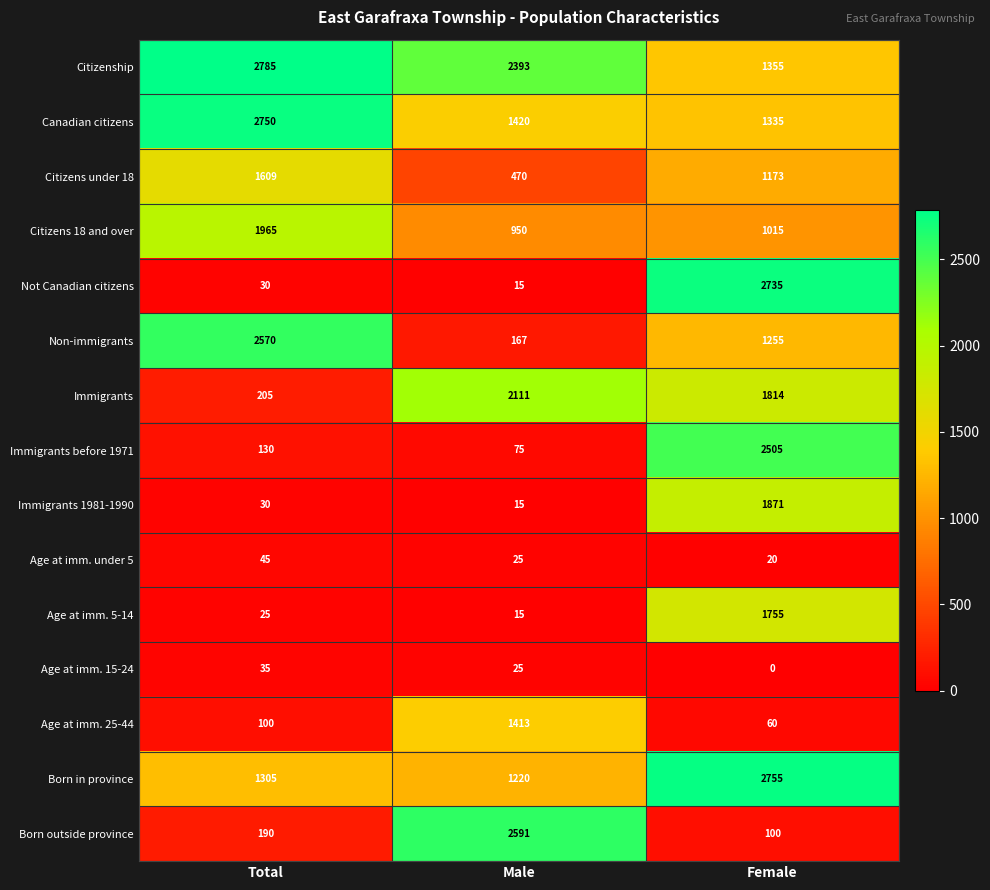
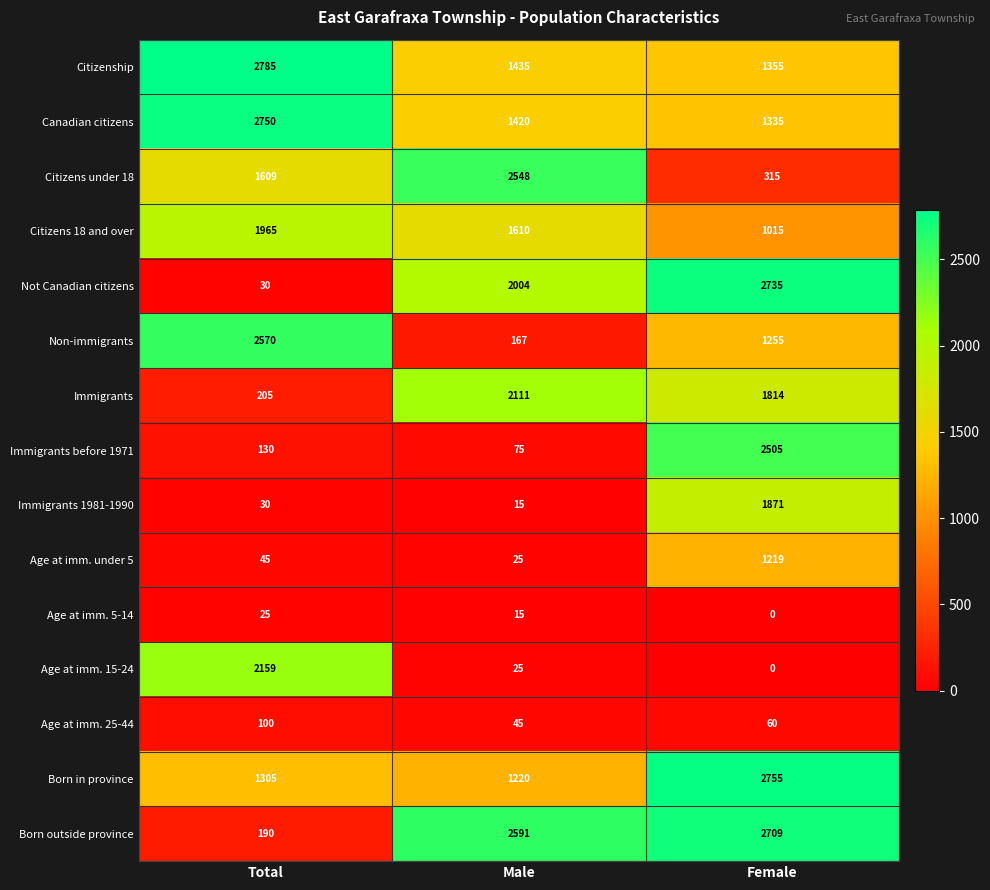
Citizenship, Male: 2393 -> 1435
Citizens under 18, Male: 470 -> 2548
Citizens under 18, Female: 1173 -> 315
Citizens 18 and over, Male: 950 -> 1610
Not Canadian citizens, Male: 15 -> 2004
Age at imm. under 5, Female: 20 -> 1219
Age at imm. 5-14, Female: 1755 -> 0
Age at imm. 15-24, Total: 35 -> 2159
Age at imm. 25-44, Male: 1413 -> 45
Born outside province, Female: 100 -> 2709
